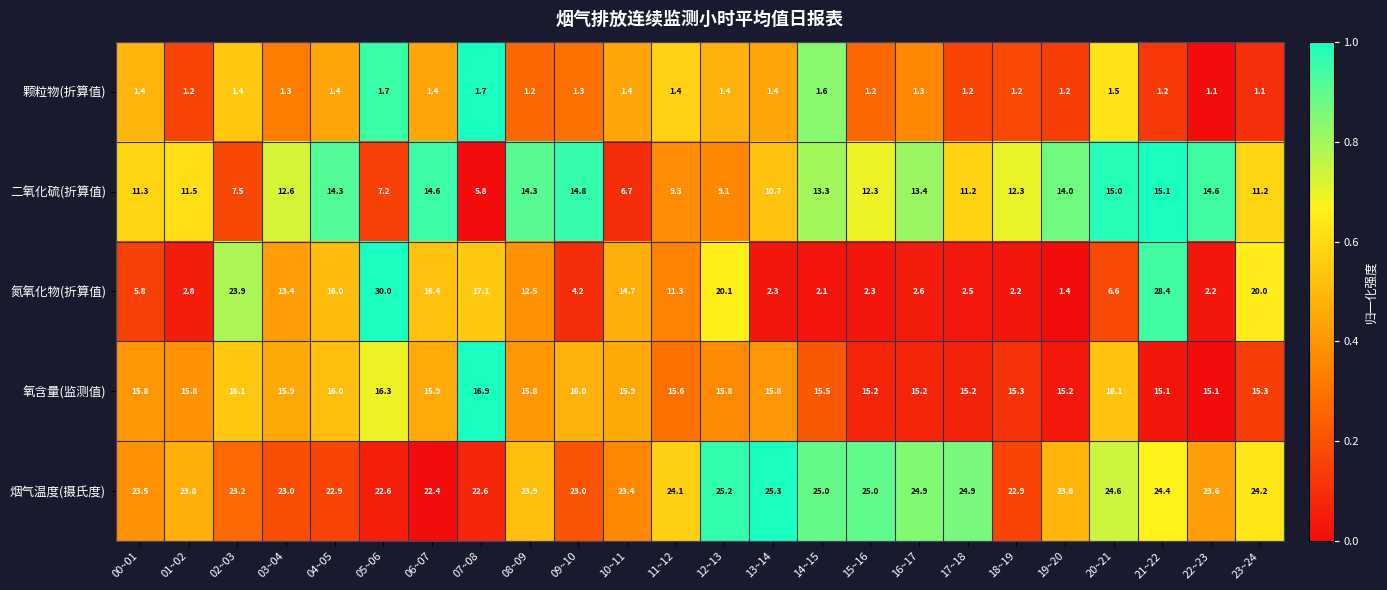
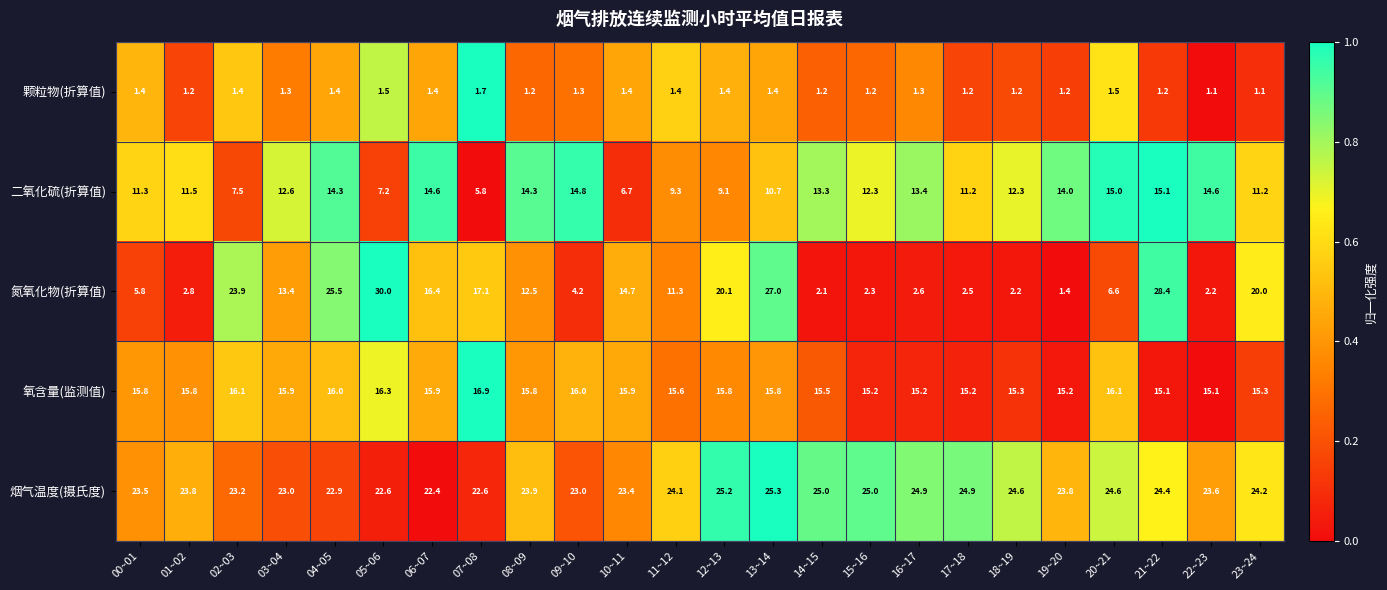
颗粒物(折算值), 05~06: 1.7 -> 1.5
颗粒物(折算值), 14~15: 1.6 -> 1.2
氮氧化物(折算值), 04~05: 16.0 -> 25.5
氮氧化物(折算值), 13~14: 2.3 -> 27.0
烟气温度(摄氏度), 18~19: 22.9 -> 24.6
